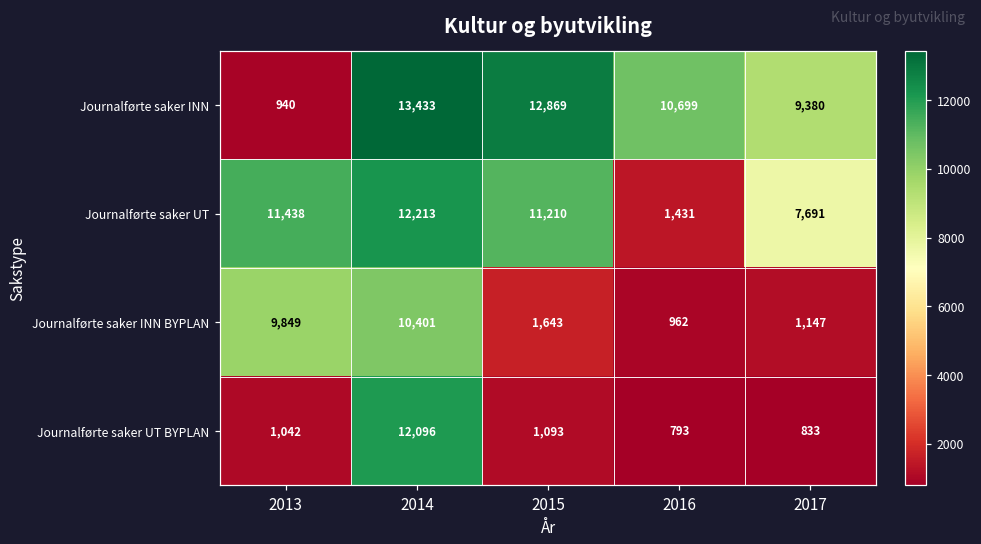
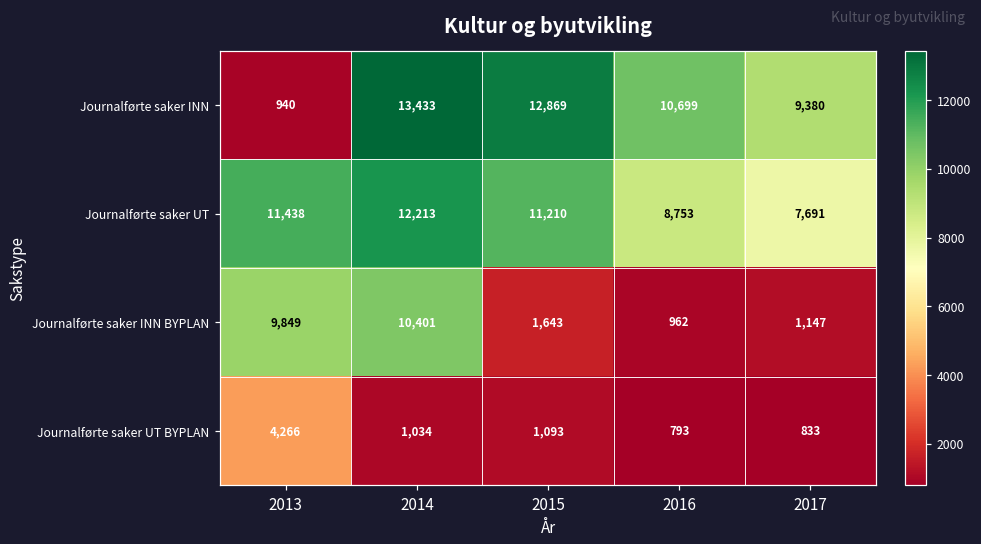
Journalførte saker UT, 2016: 1,431 -> 8,753
Journalførte saker UT BYPLAN, 2013: 1,042 -> 4,266
Journalførte saker UT BYPLAN, 2014: 12,096 -> 1,034
